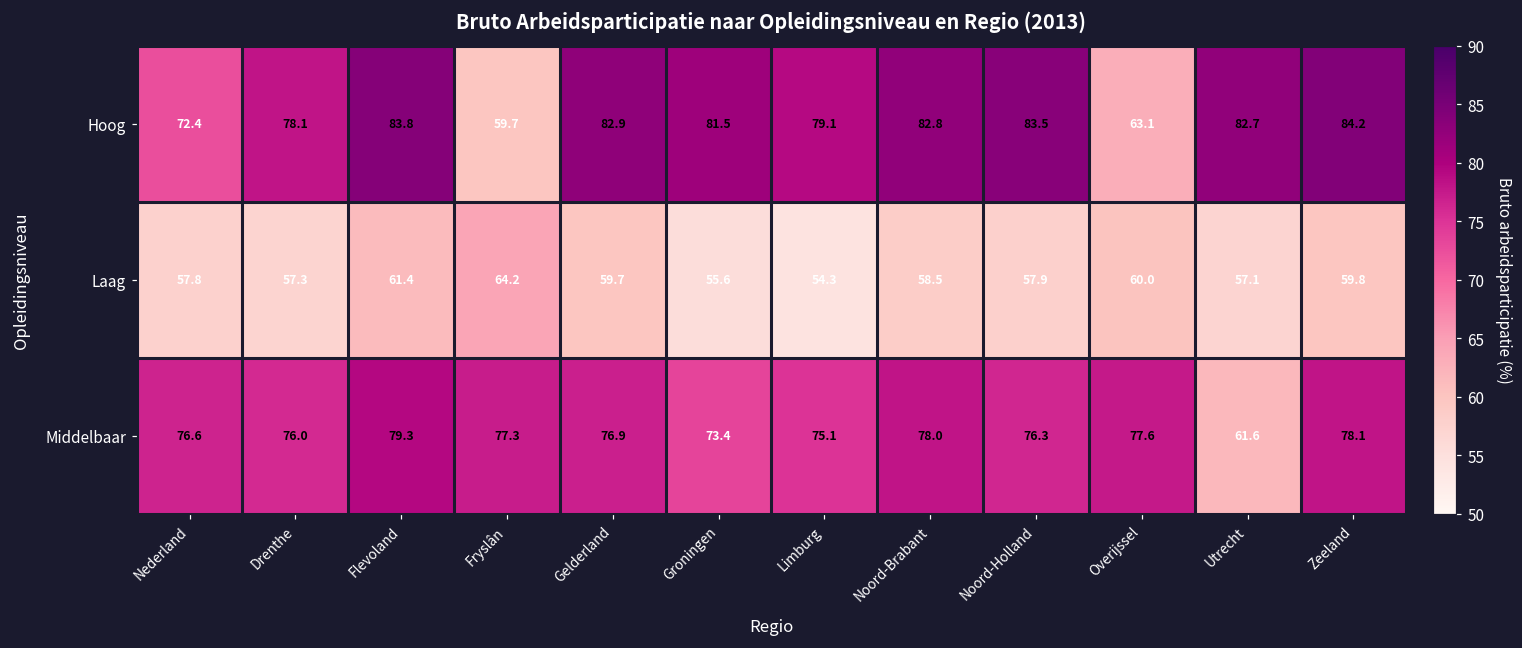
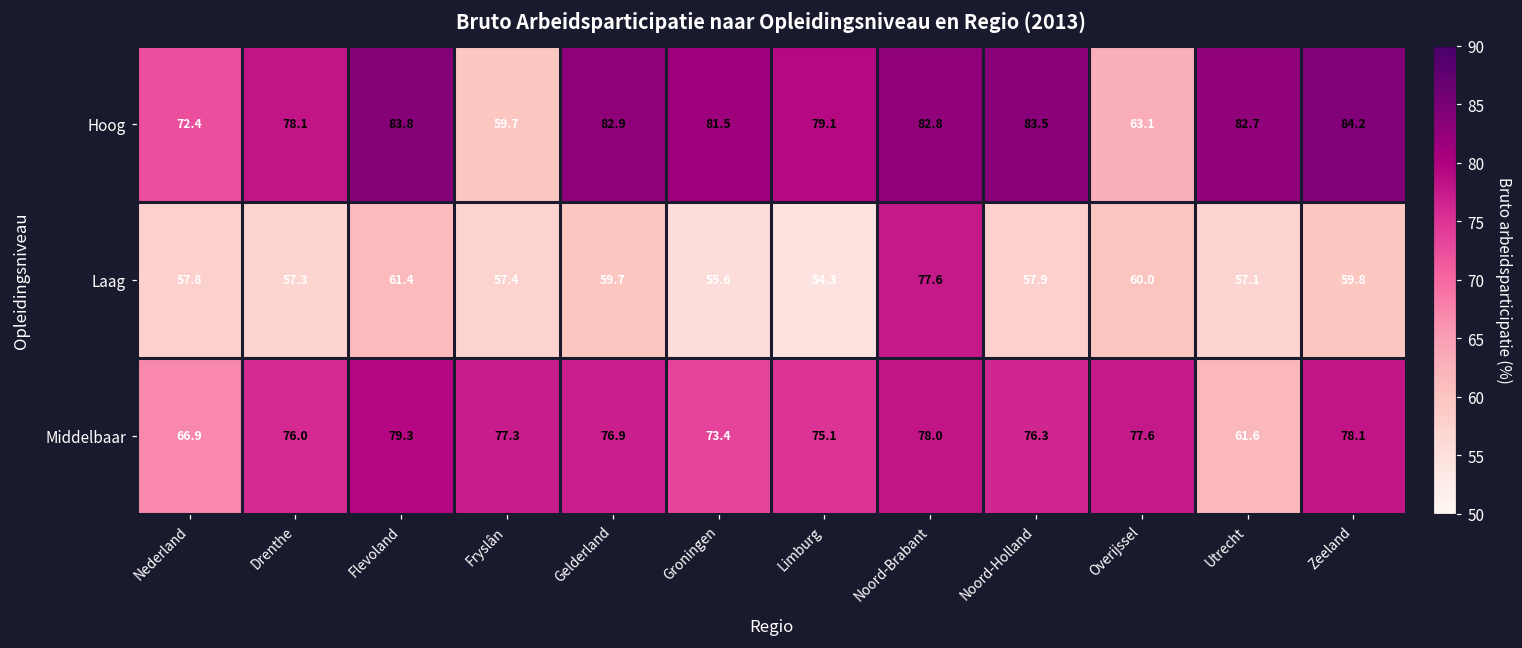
Laag, Fryslân: 64.2 -> 57.4
Laag, Noord-Brabant: 58.5 -> 77.6
Middelbaar, Nederland: 76.6 -> 66.9
